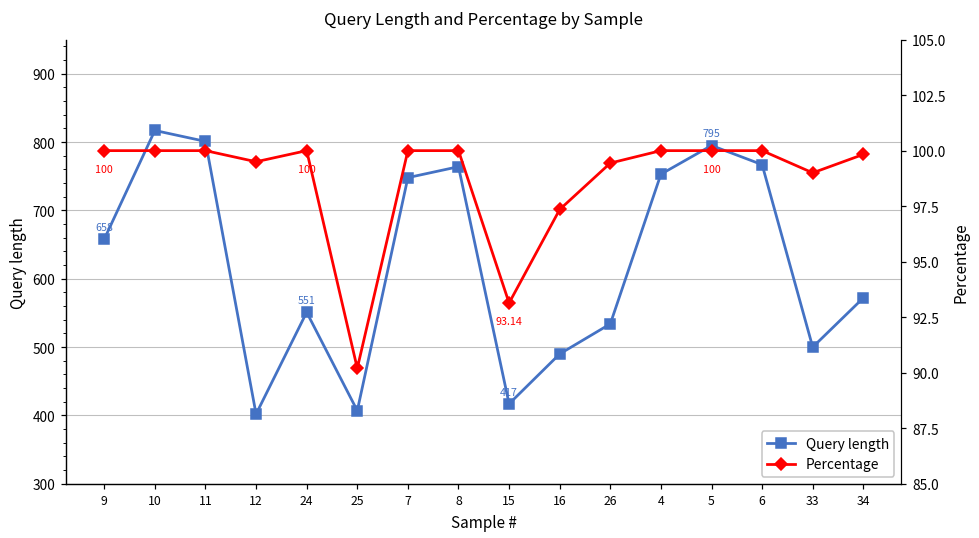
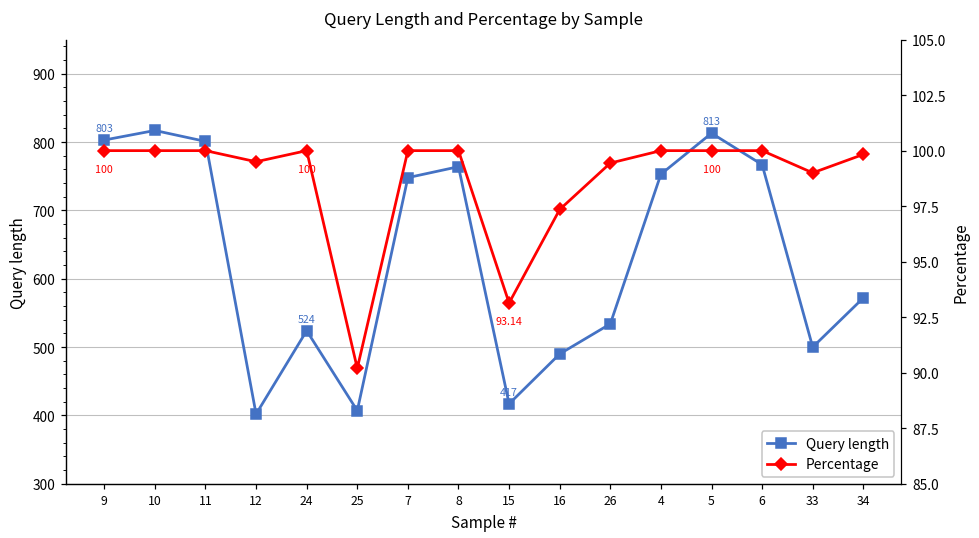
Query length, 9: 658 -> 803
Query length, 24: 551 -> 524
Query length, 5: 795 -> 813
